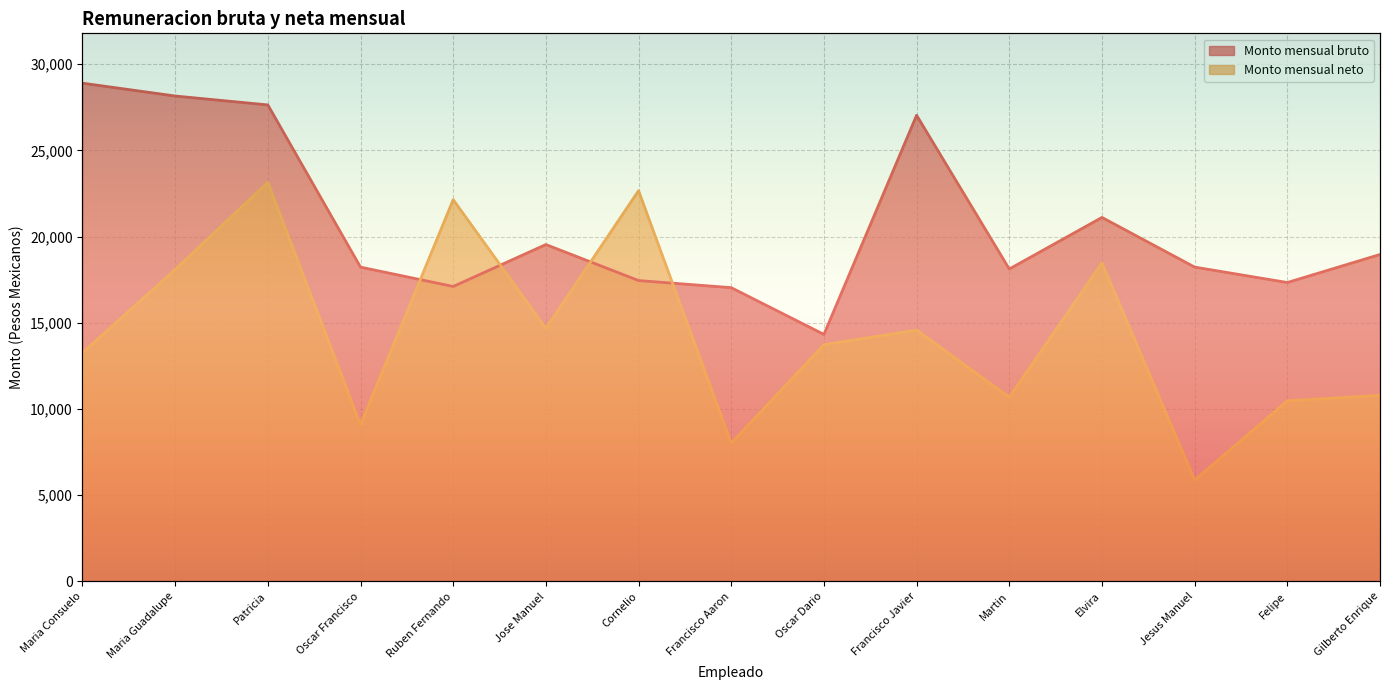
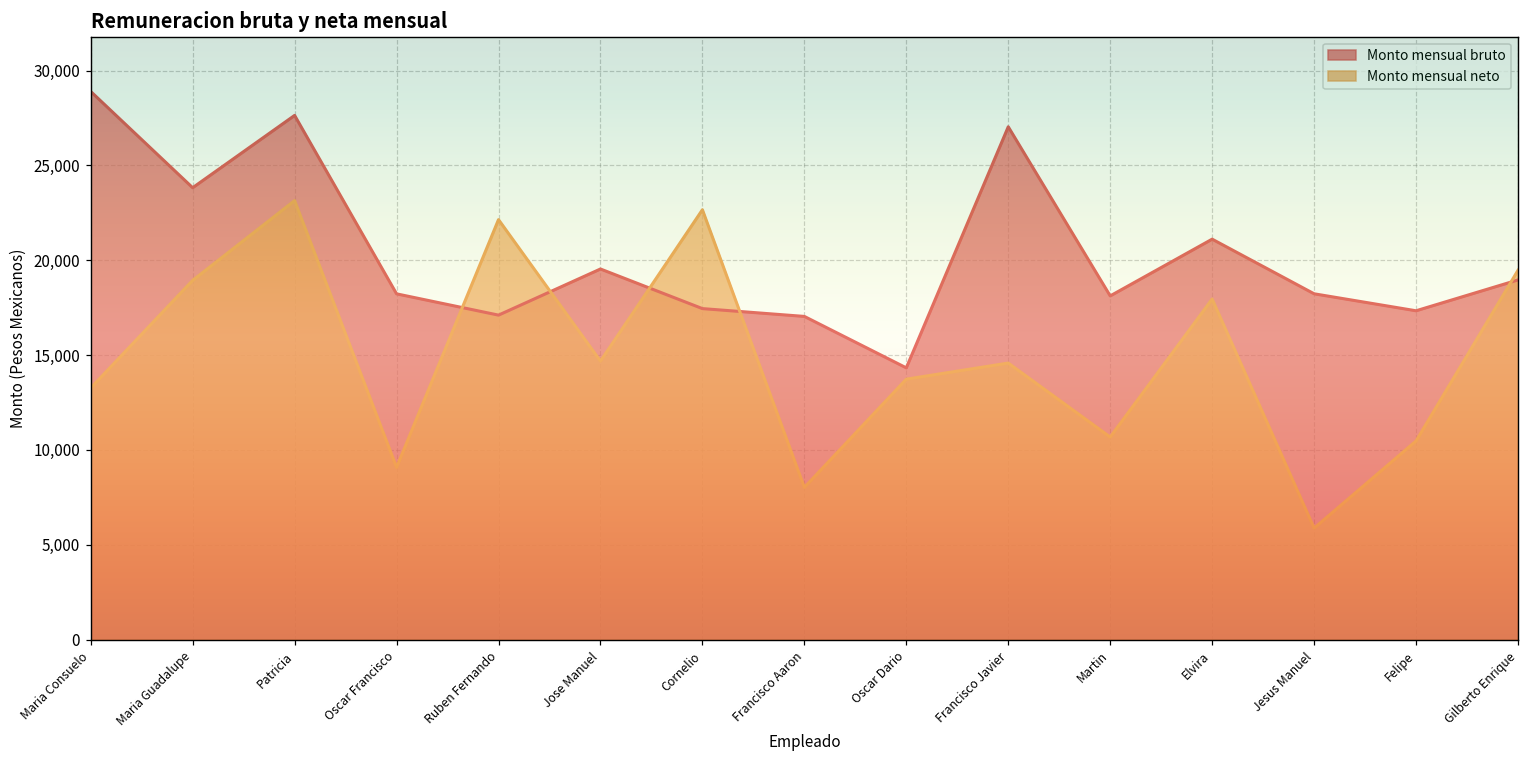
Monto mensual bruto, Maria Guadalupe: 28,200 -> 23,800
Monto mensual neto, Maria Guadalupe: 18,100 -> 18,900
Monto mensual neto, Elvira: 18,500 -> 18,000
Monto mensual neto, Gilberto Enrique: 10,800 -> 19,500
